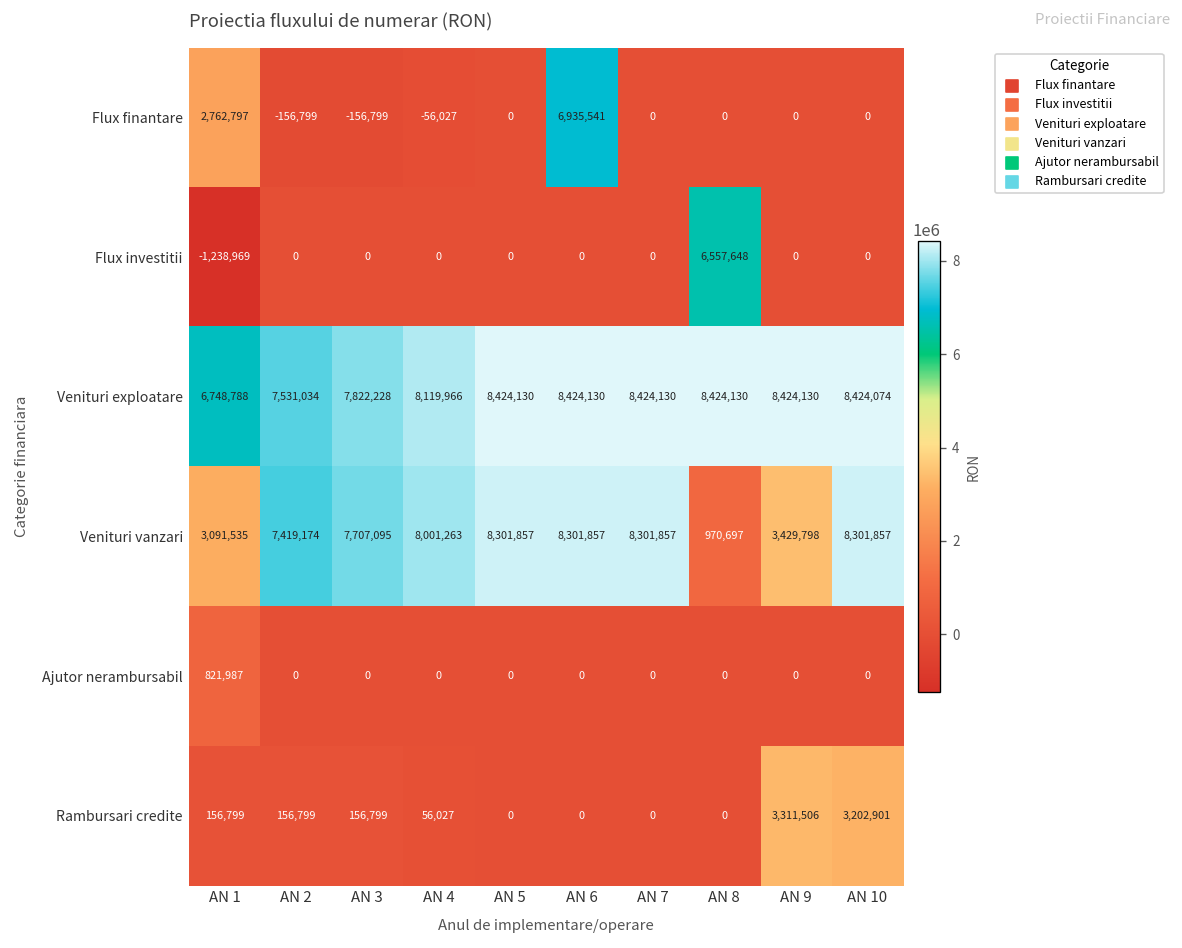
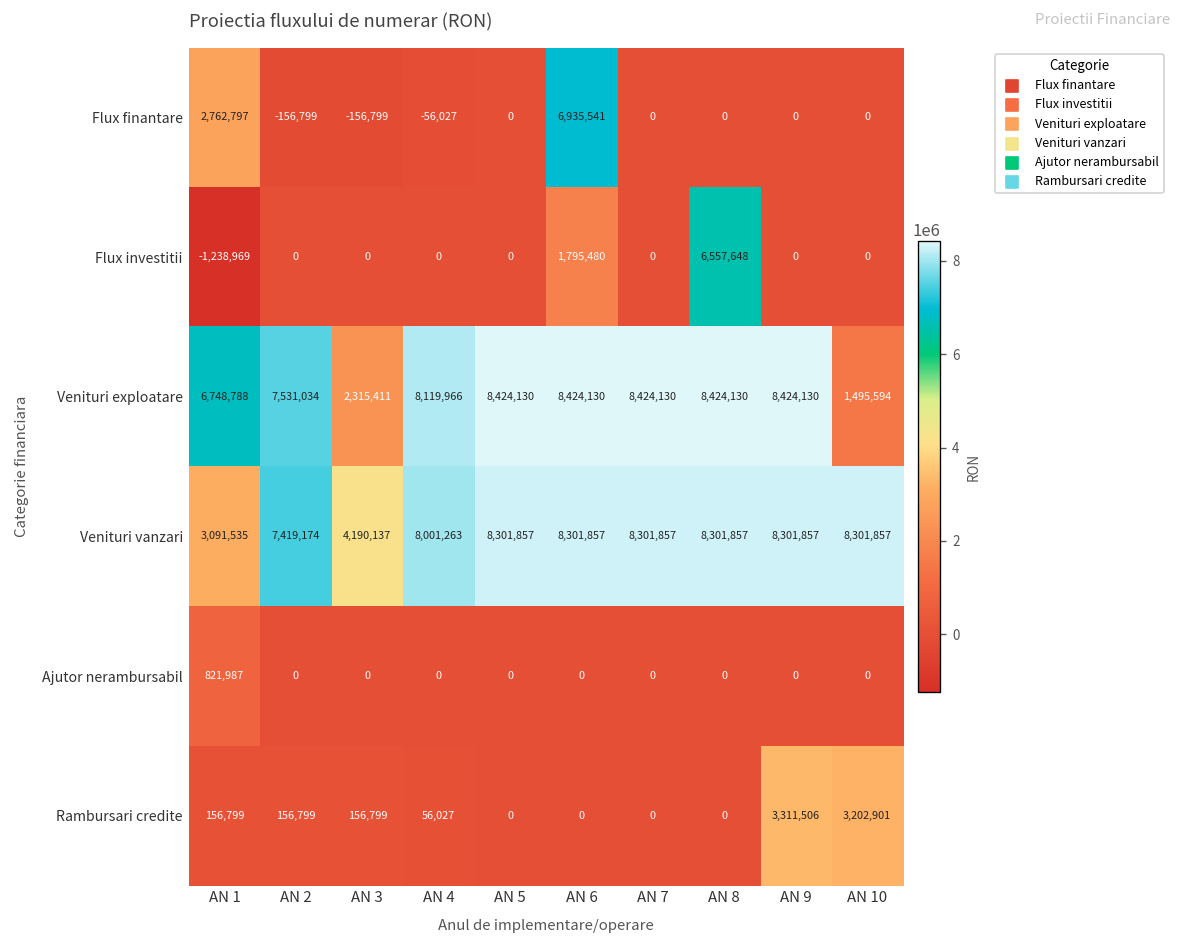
Flux investitii, AN 6: 0 -> 1,795,480
Venituri exploatare, AN 3: 7,822,228 -> 2,315,411
Venituri exploatare, AN 10: 8,424,074 -> 1,495,594
Venituri vanzari, AN 3: 7,707,095 -> 4,190,137
Venituri vanzari, AN 8: 970,697 -> 8,301,857
Venituri vanzari, AN 9: 3,429,798 -> 8,301,857
